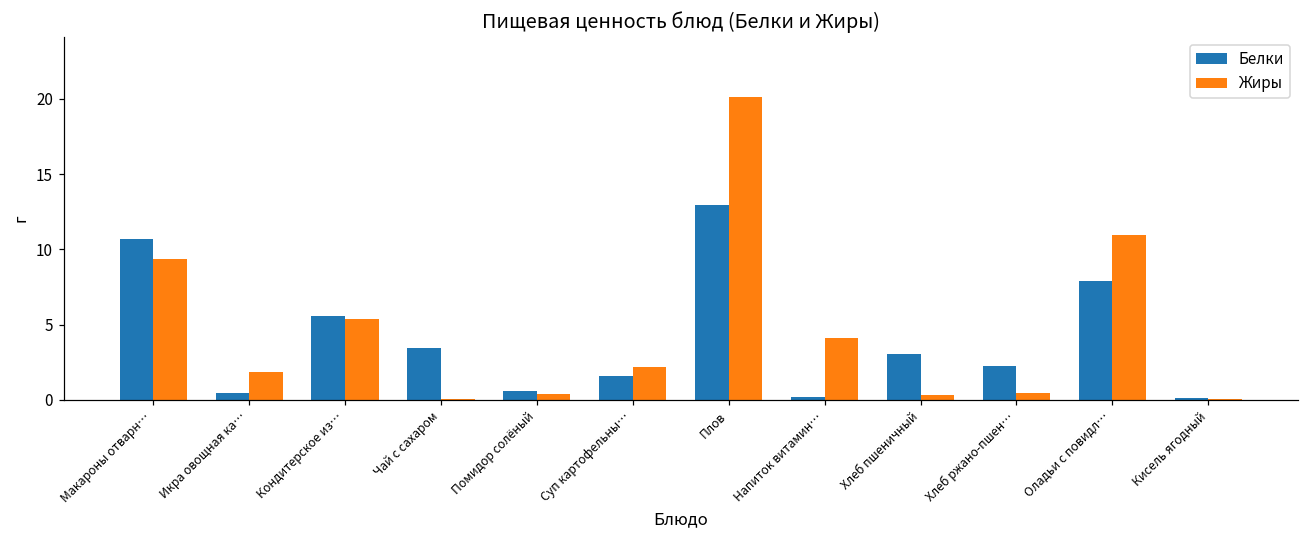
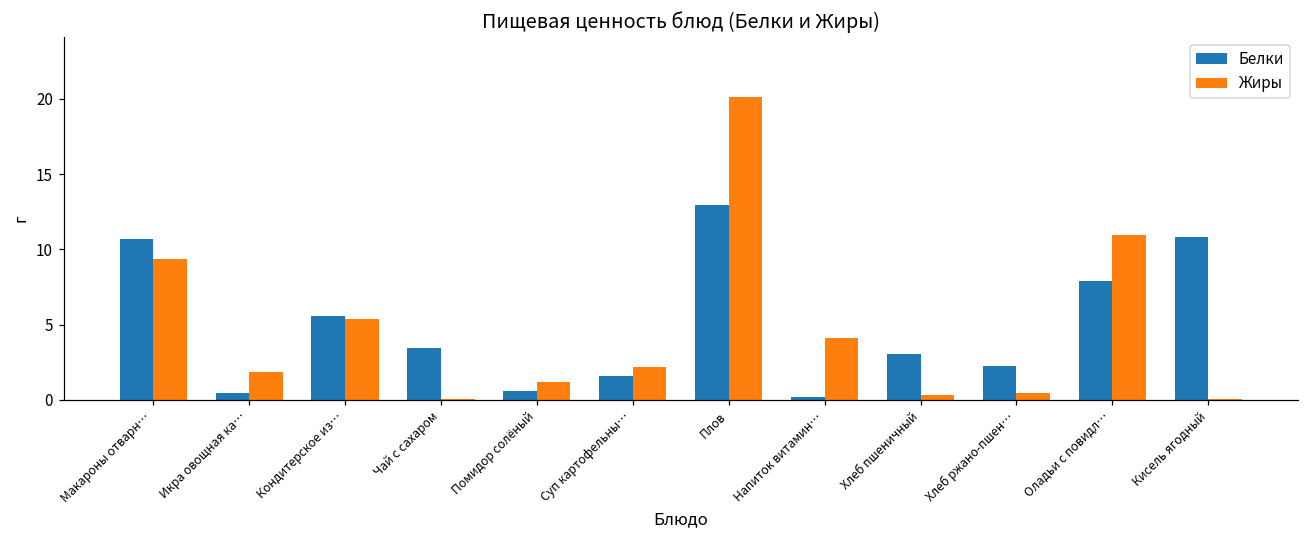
Жиры, Помидор солёный: 0.4 -> 1.2
Белки, Кисель ягодный: 0.1 -> 10.9
